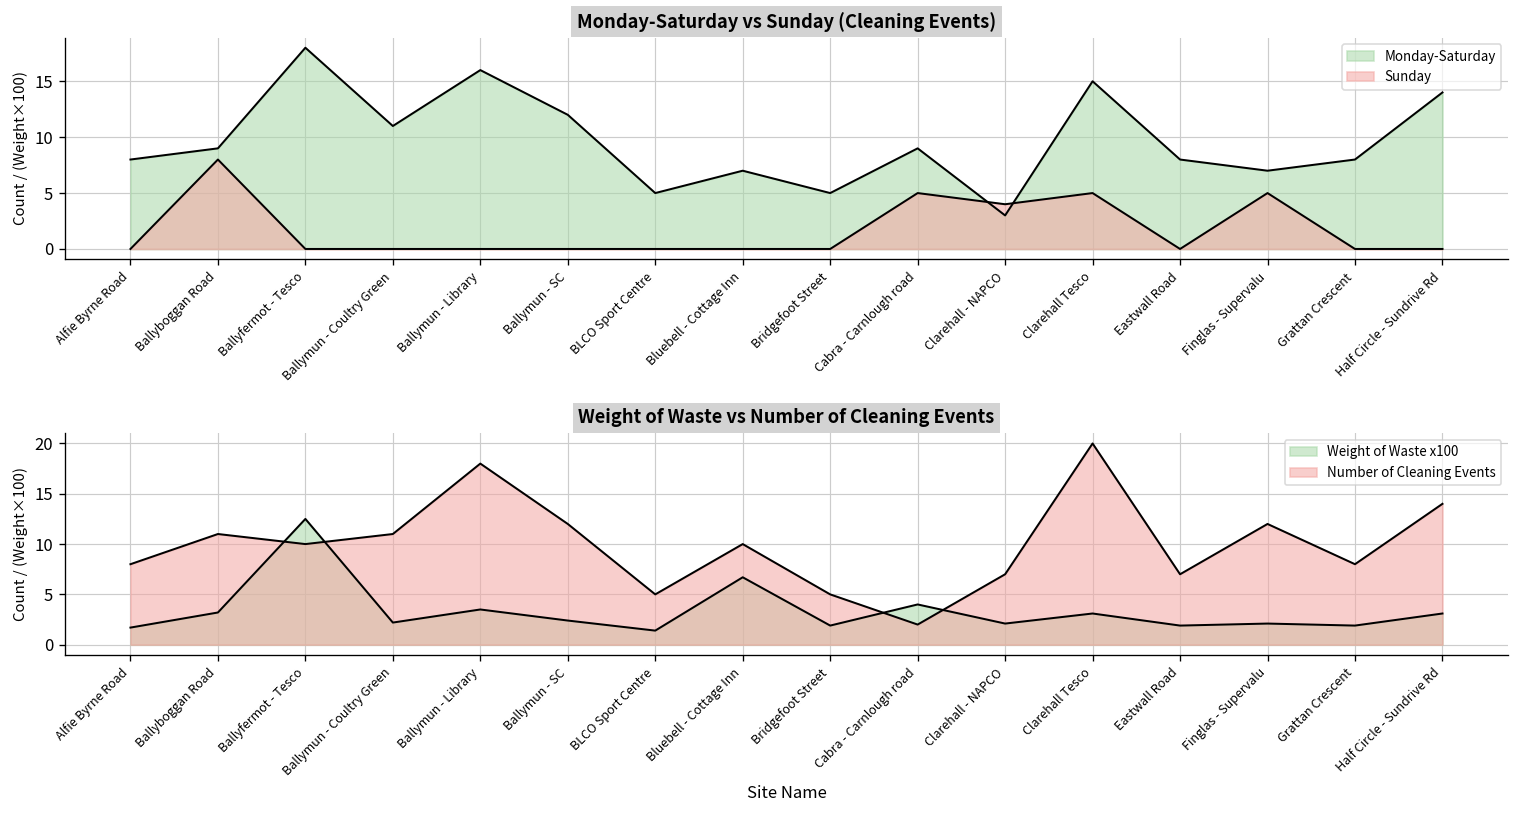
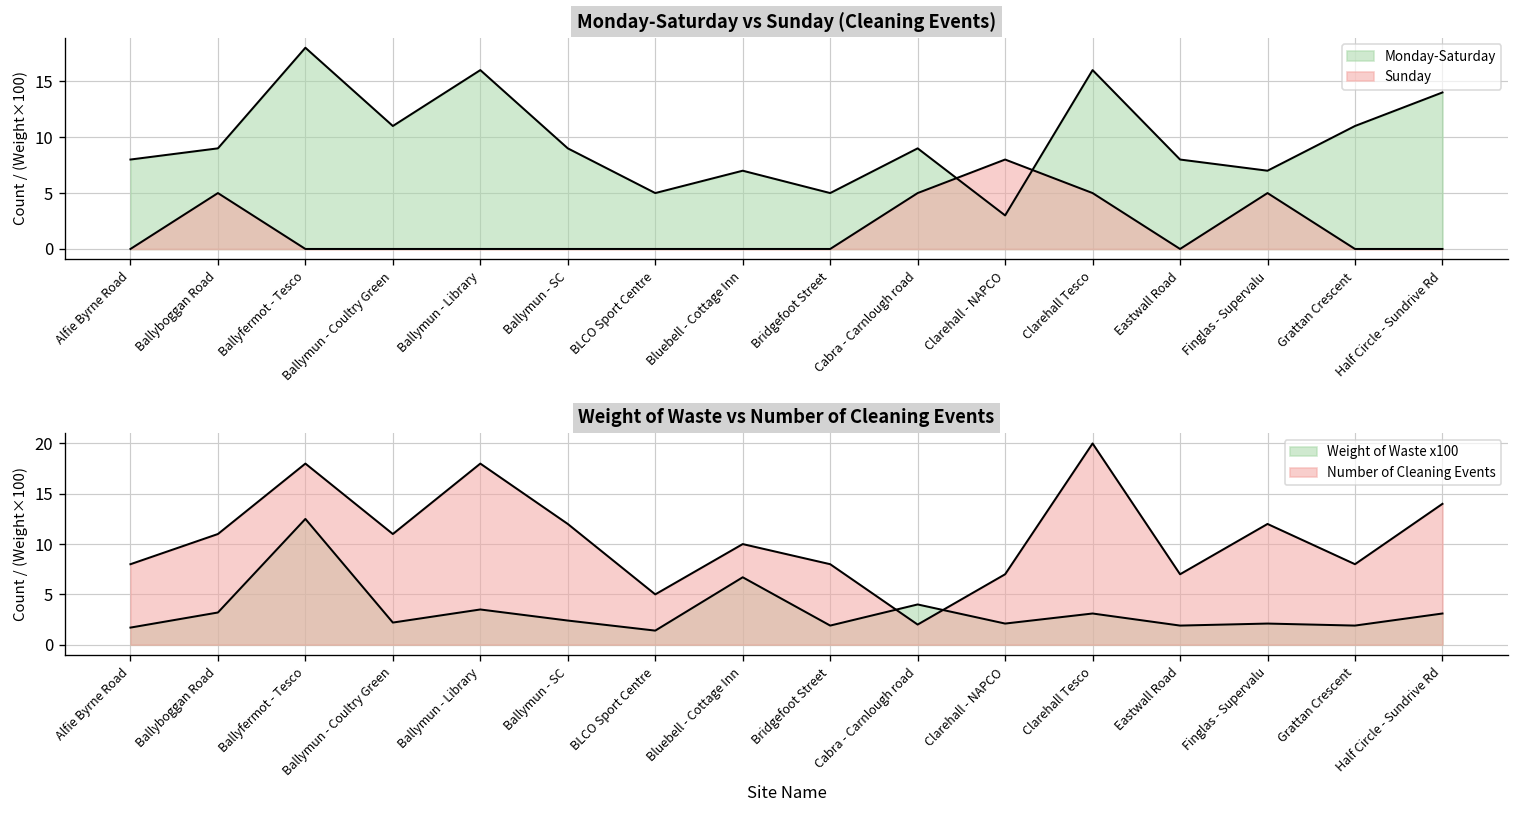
Monday-Saturday vs Sunday (Cleaning Events), Sunday, Ballyboggan Road: 8 -> 5
Monday-Saturday vs Sunday (Cleaning Events), Monday-Saturday, Ballymun - SC: 12 -> 9
Monday-Saturday vs Sunday (Cleaning Events), Sunday, Clarehall - NAPCO: 4 -> 8
Monday-Saturday vs Sunday (Cleaning Events), Monday-Saturday, Clarehall Tesco: 15 -> 16
Monday-Saturday vs Sunday (Cleaning Events), Monday-Saturday, Grattan Crescent: 8 -> 11
Weight of Waste vs Number of Cleaning Events, Number of Cleaning Events, Ballyfermot - Tesco: 10 -> 18
Weight of Waste vs Number of Cleaning Events, Number of Cleaning Events, Bridgefoot Street: 5 -> 8
